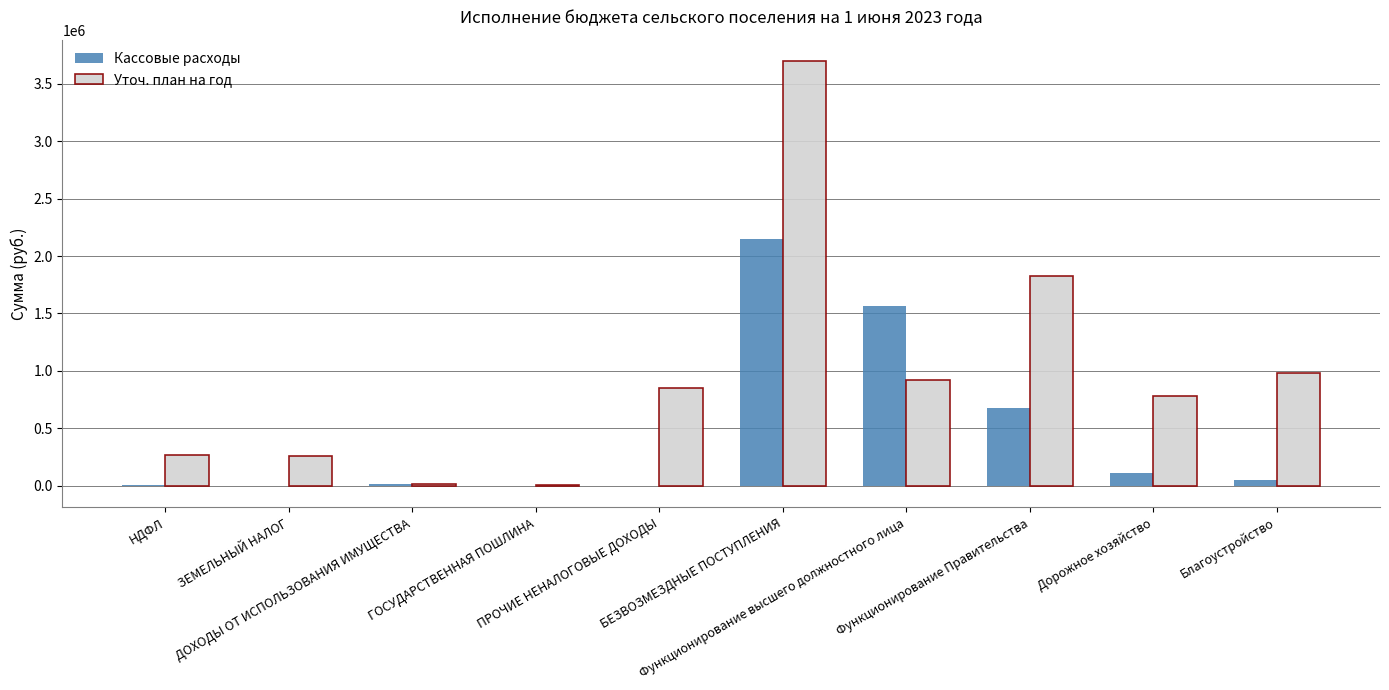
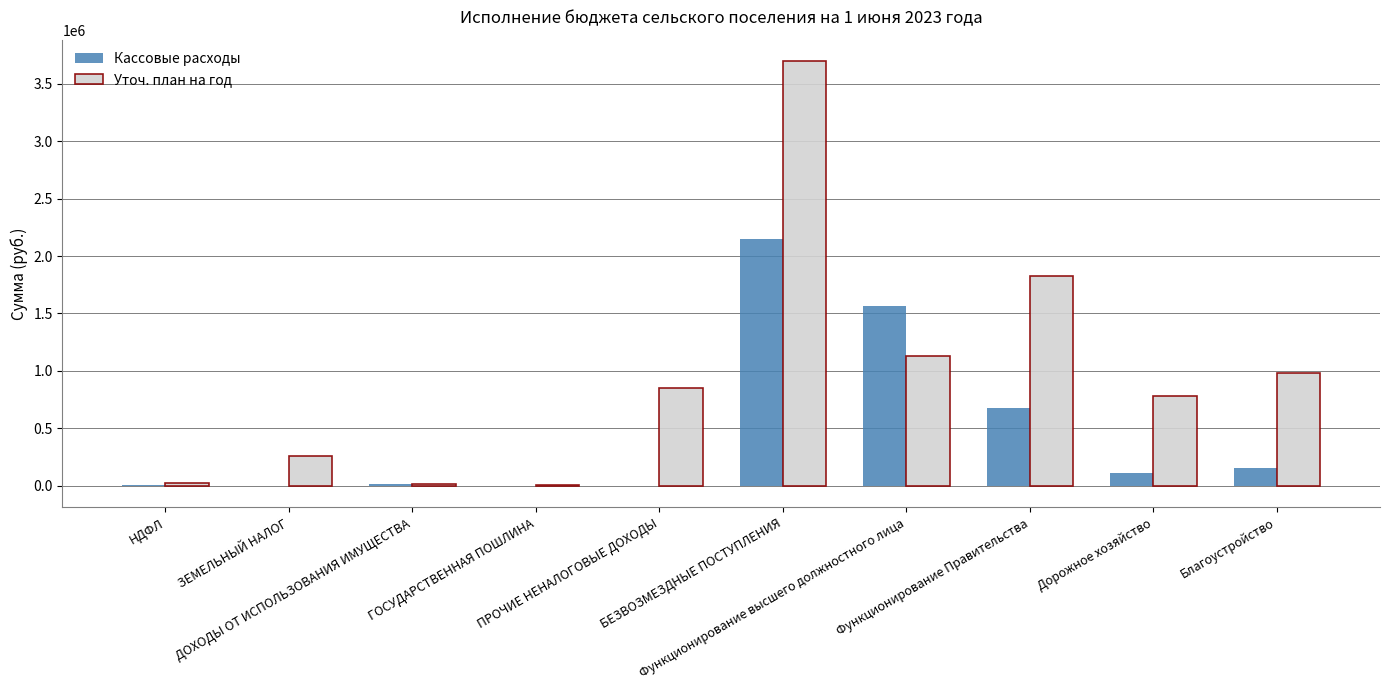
Уточ. план на год, НДФЛ: 270000 -> 20000
Уточ. план на год, Функционирование высшего должностного лица: 920000 -> 1130000
Кассовые расходы, Благоустройство: 50000 -> 150000
